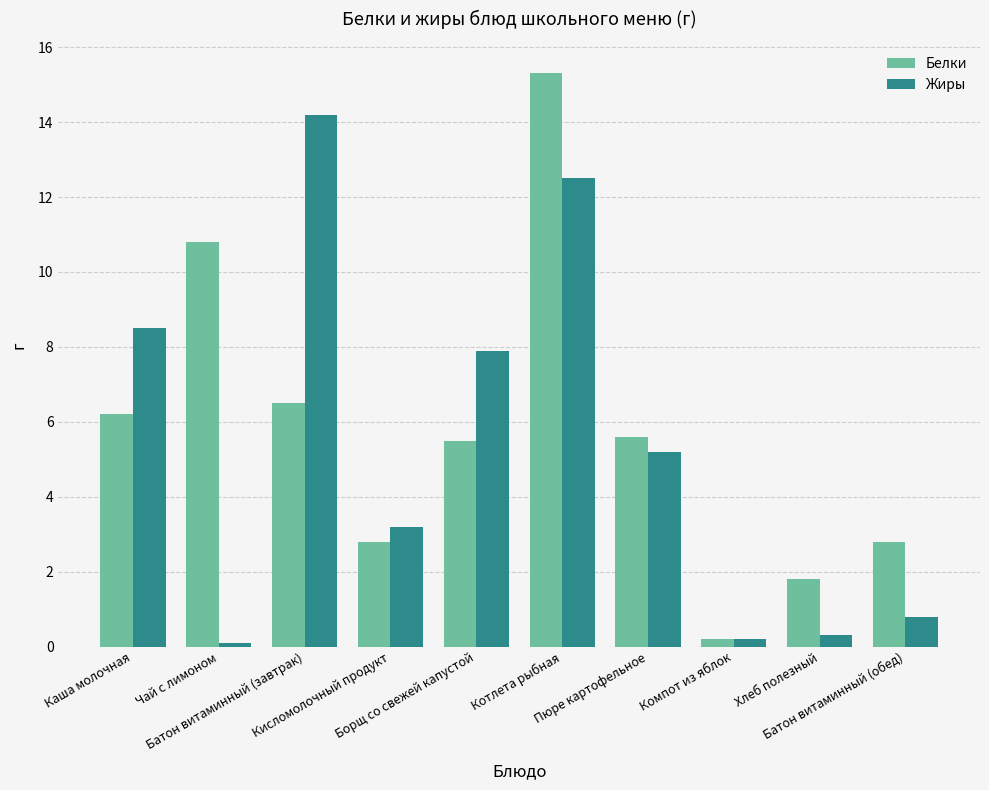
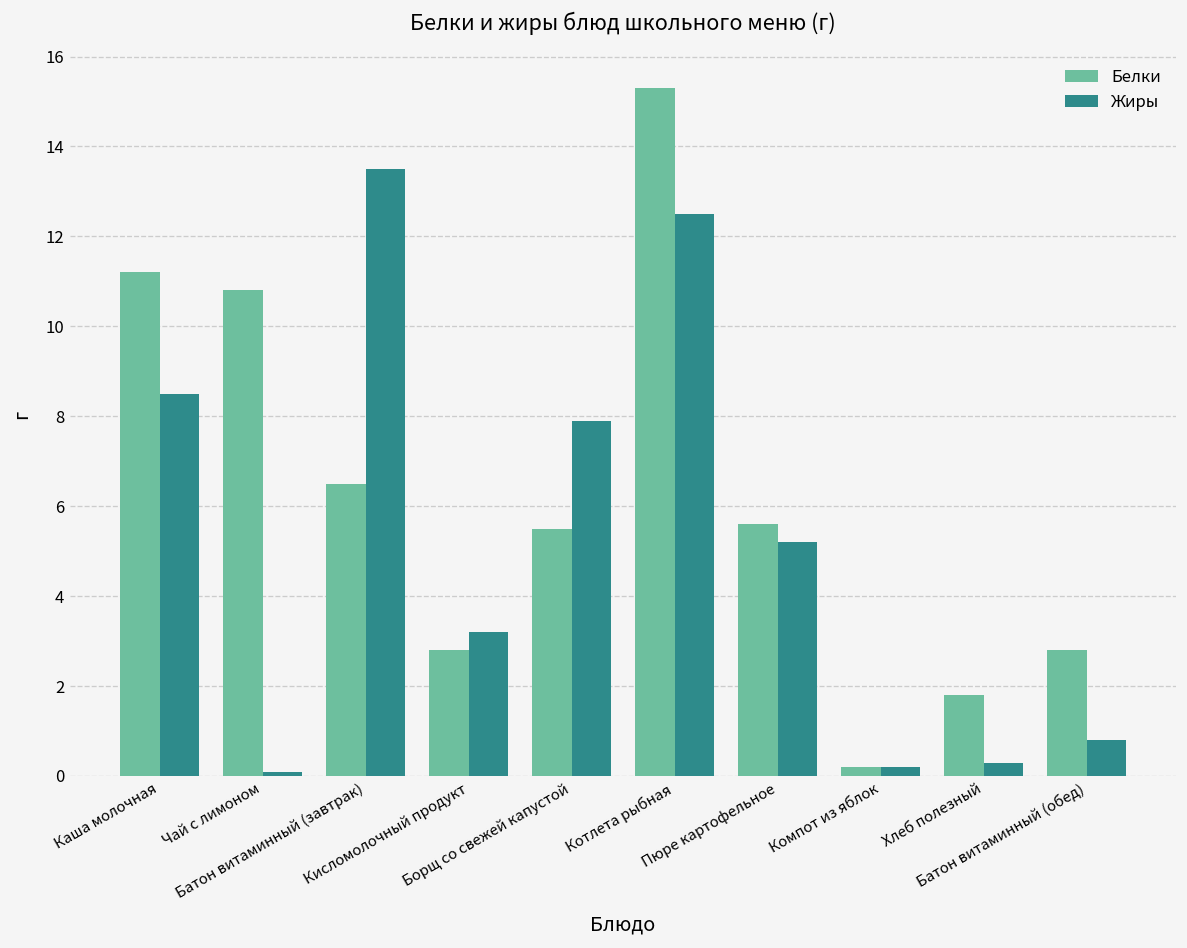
Белки, Каша молочная: 6.2 -> 11.2
Жиры, Батон витаминный (завтрак): 14.2 -> 13.5
